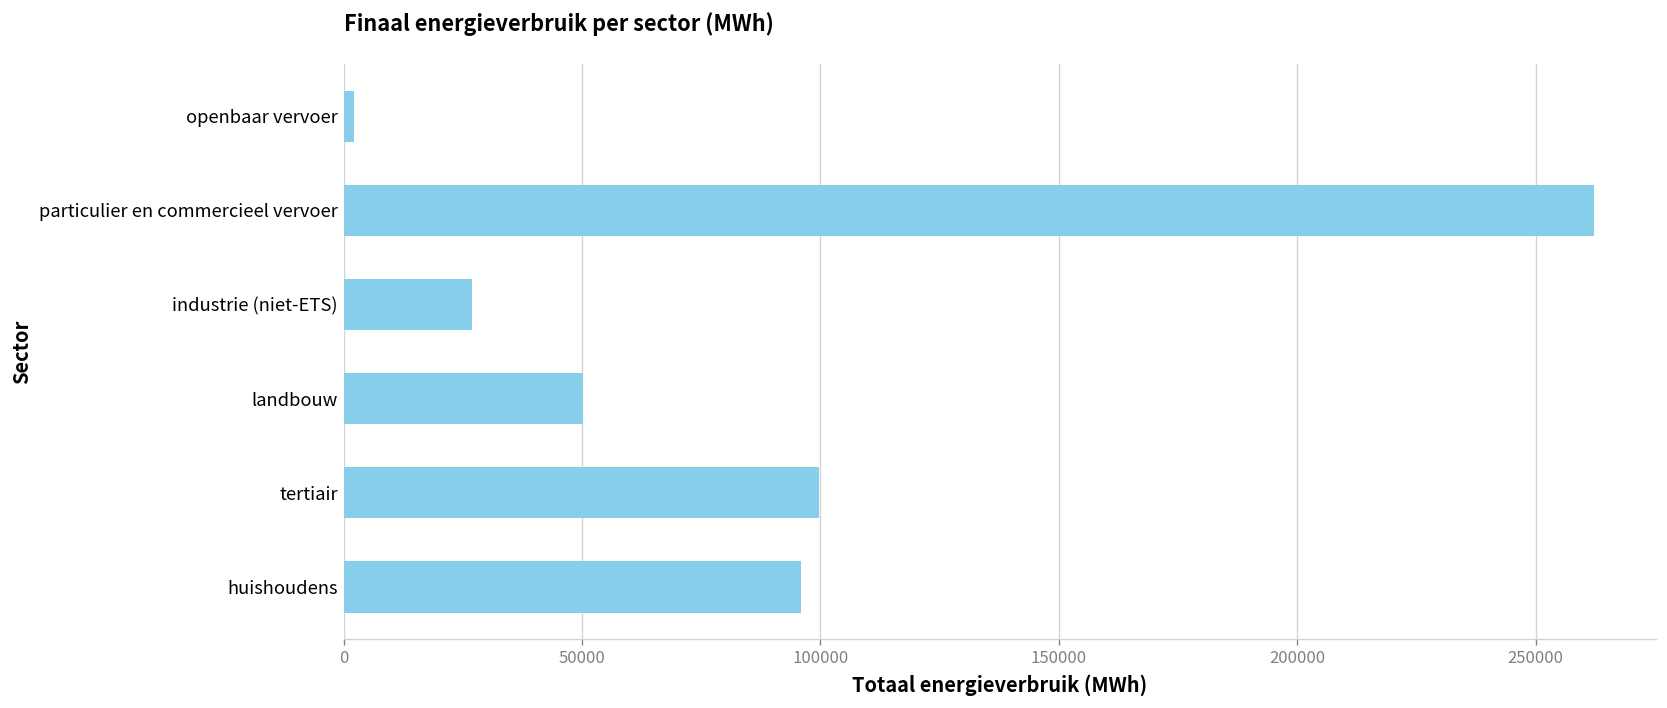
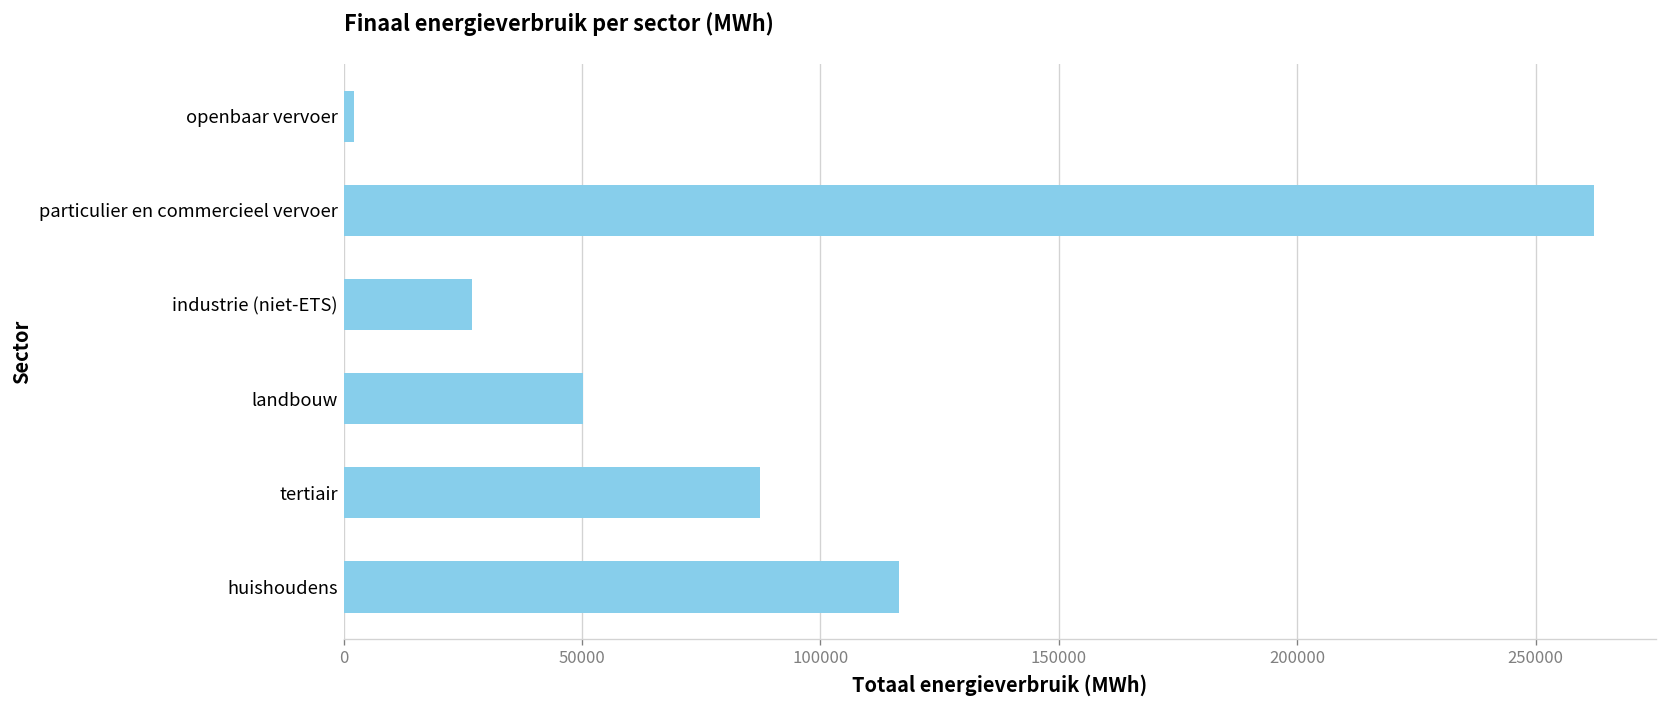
tertiair: 100000 -> 87000
huishoudens: 96000 -> 116000
